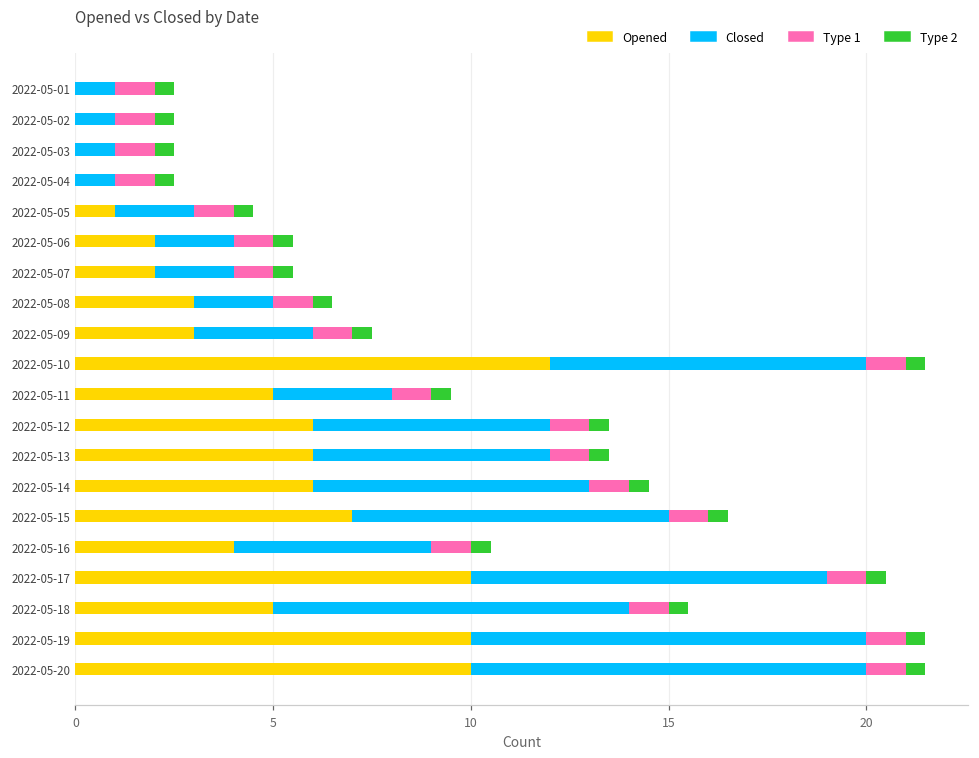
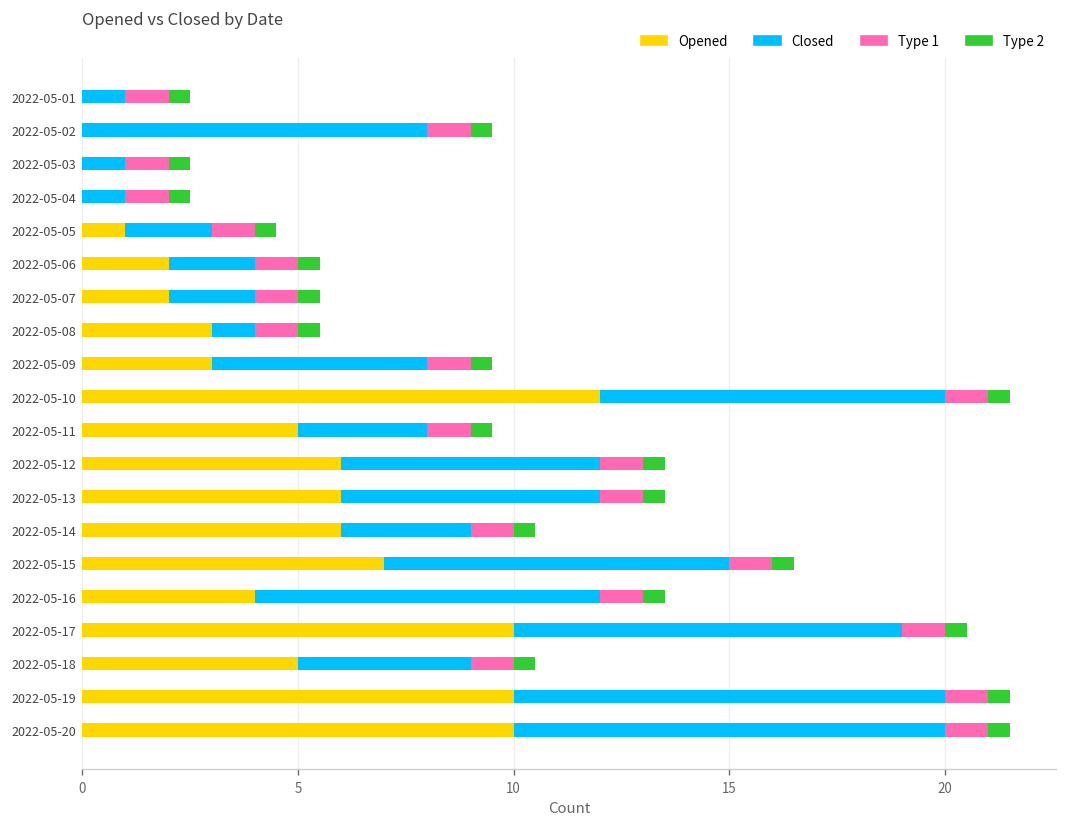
Closed, 2022-05-02: 1 -> 8
Closed, 2022-05-08: 2 -> 1
Closed, 2022-05-09: 3 -> 5
Closed, 2022-05-14: 7 -> 3
Closed, 2022-05-16: 5 -> 8
Closed, 2022-05-18: 9 -> 4
